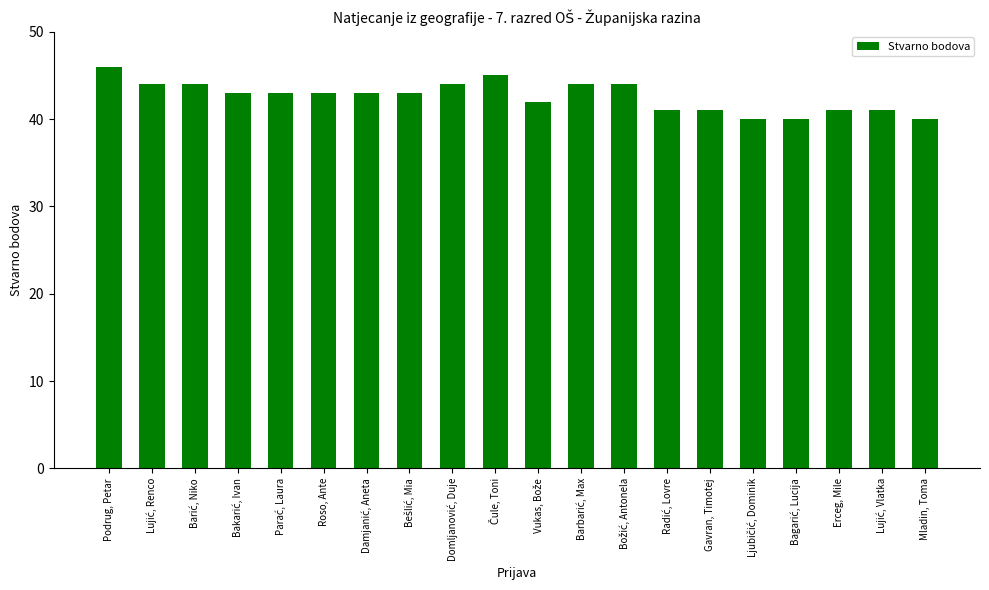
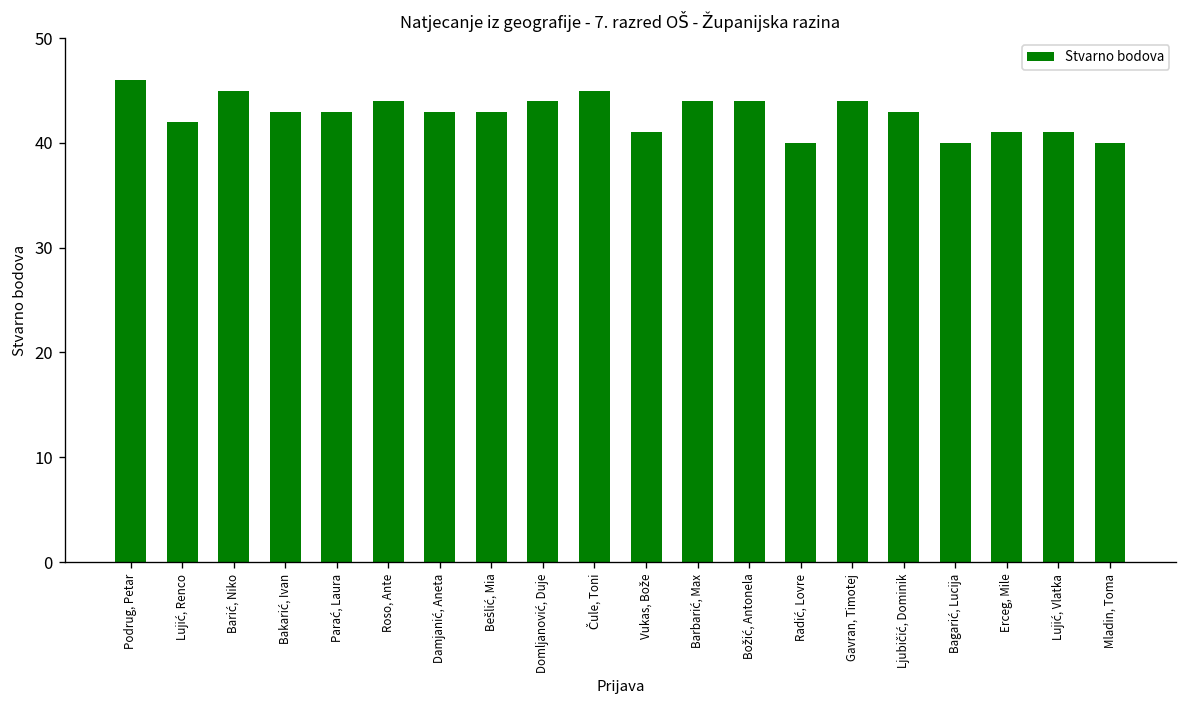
Lujić, Renco: 44 -> 42
Barić, Niko: 44 -> 45
Roso, Ante: 43 -> 44
Vukas, Bože: 42 -> 41
Radić, Lovre: 41 -> 40
Gavran, Timotej: 41 -> 44
Ljubičić, Dominik: 40 -> 43
